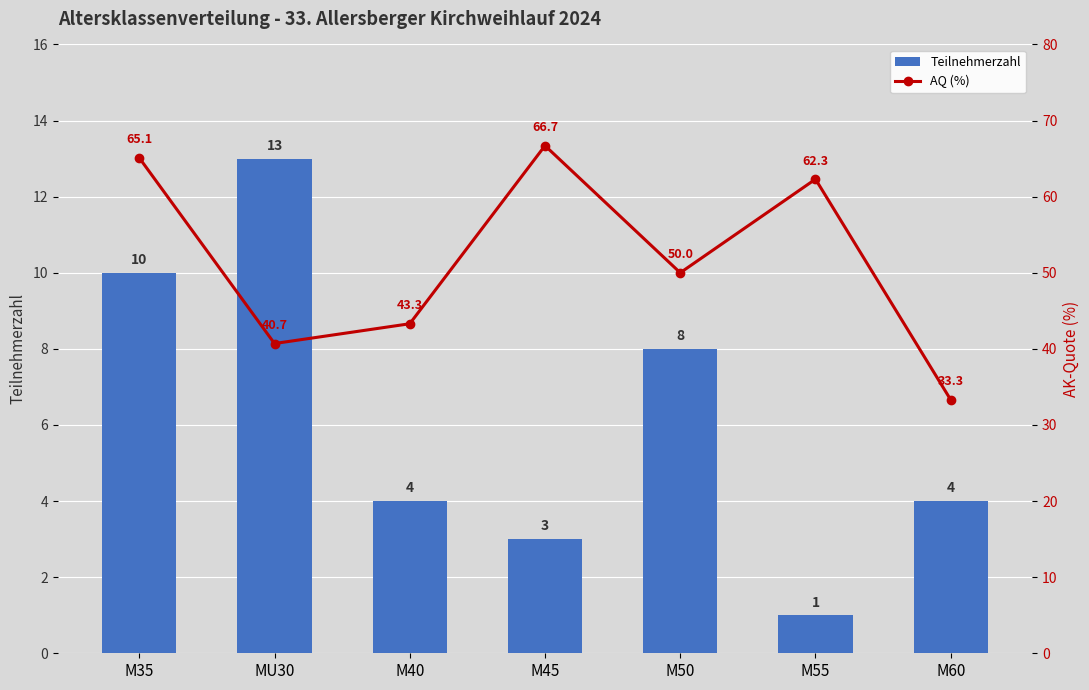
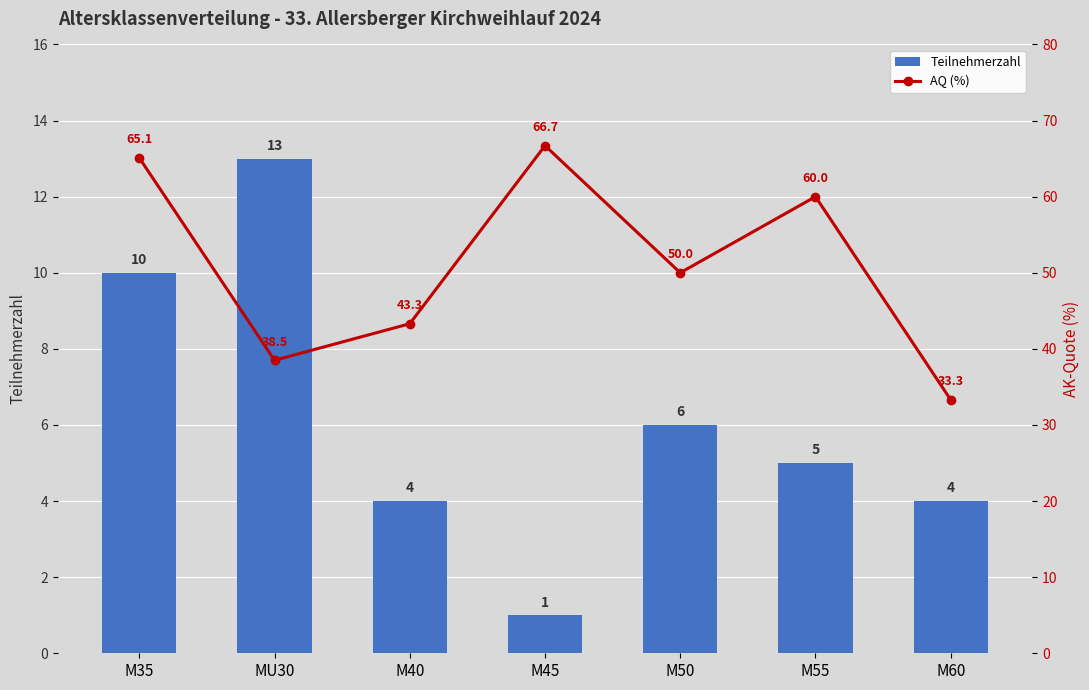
Teilnehmerzahl, M45: 3 -> 1
Teilnehmerzahl, M50: 8 -> 6
Teilnehmerzahl, M55: 1 -> 5
AQ (%), MU30: 40.7 -> 38.5
AQ (%), M55: 62.3 -> 60.0
